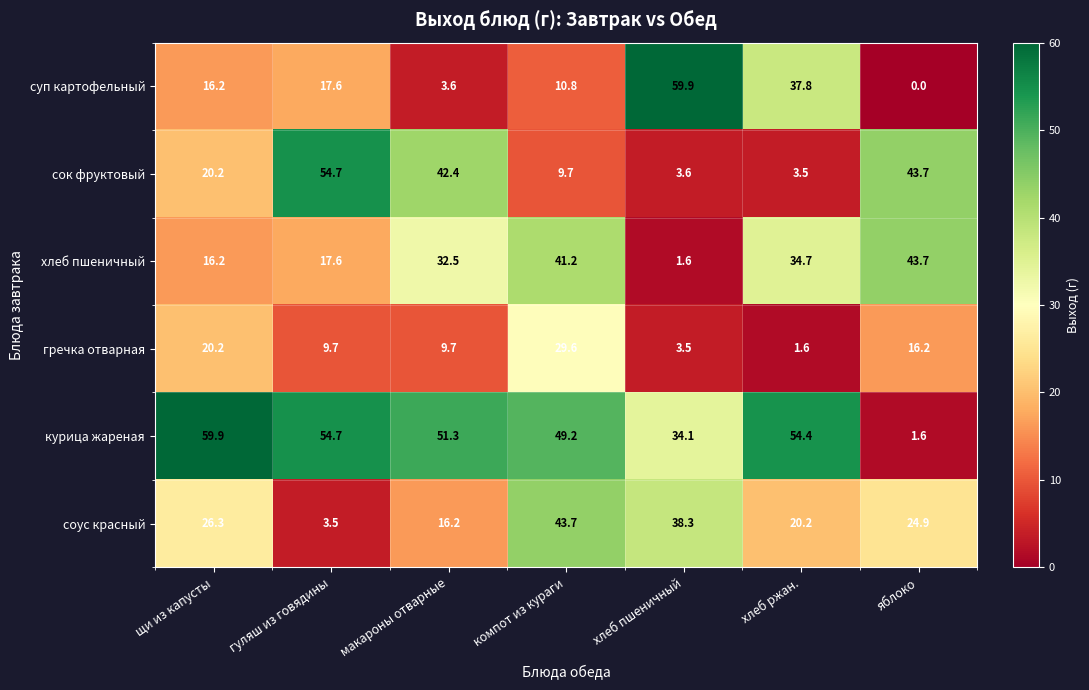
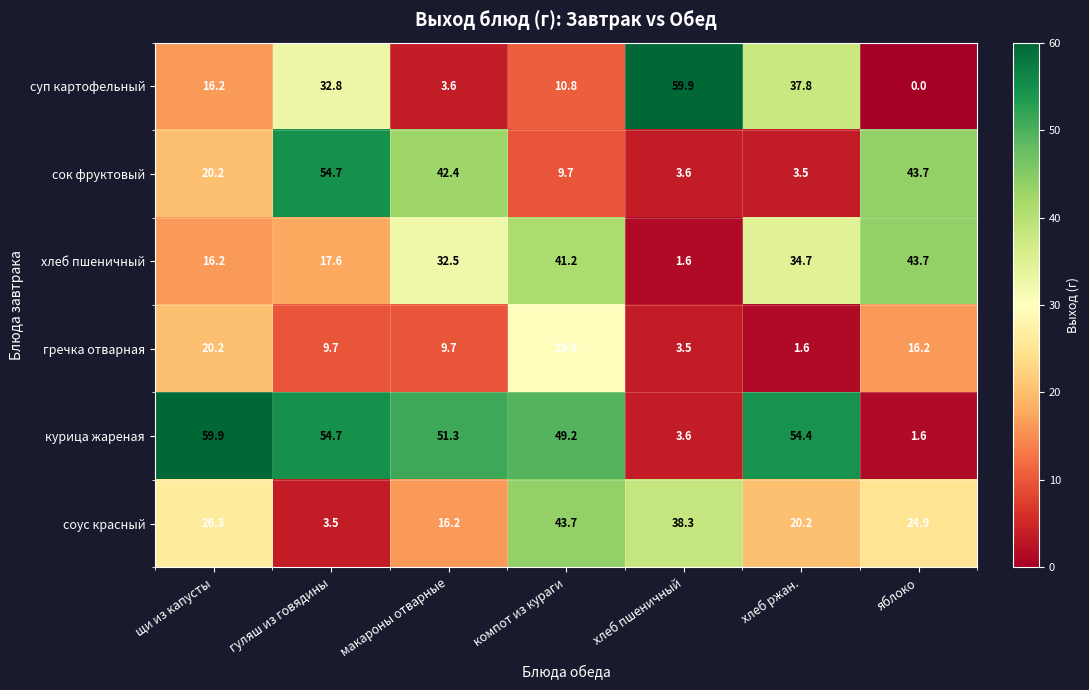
суп картофельный, гуляш из говядины: 17.6 -> 32.8
курица жареная, хлеб пшеничный: 34.1 -> 3.6
